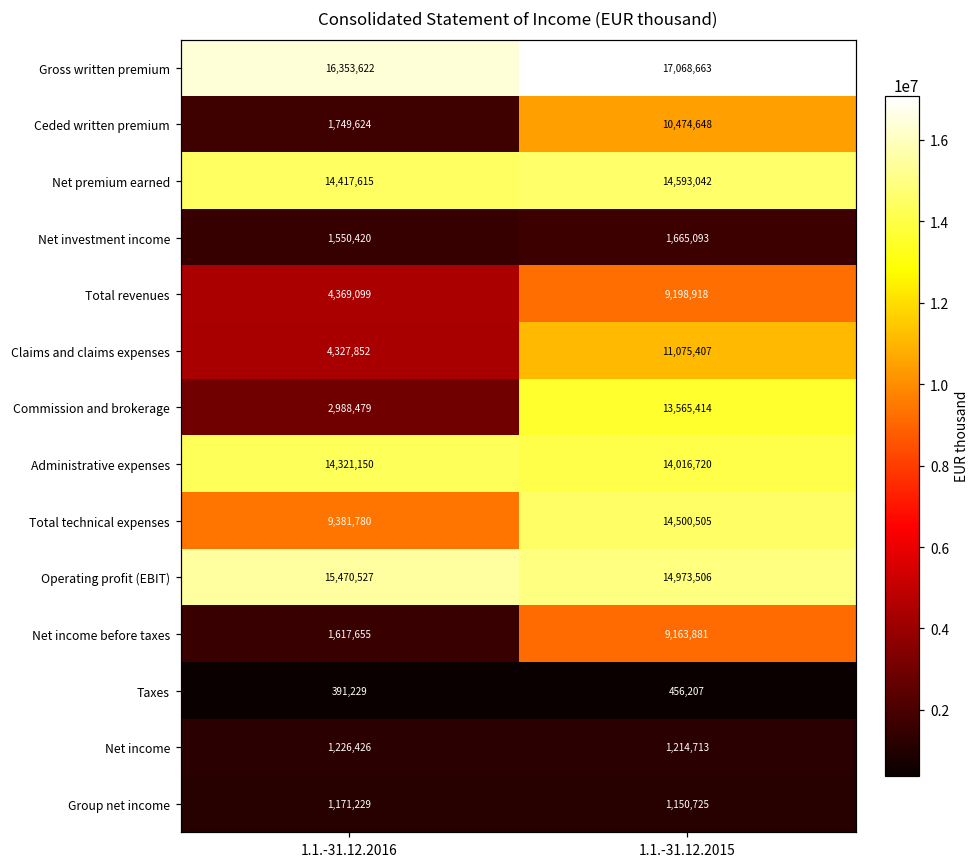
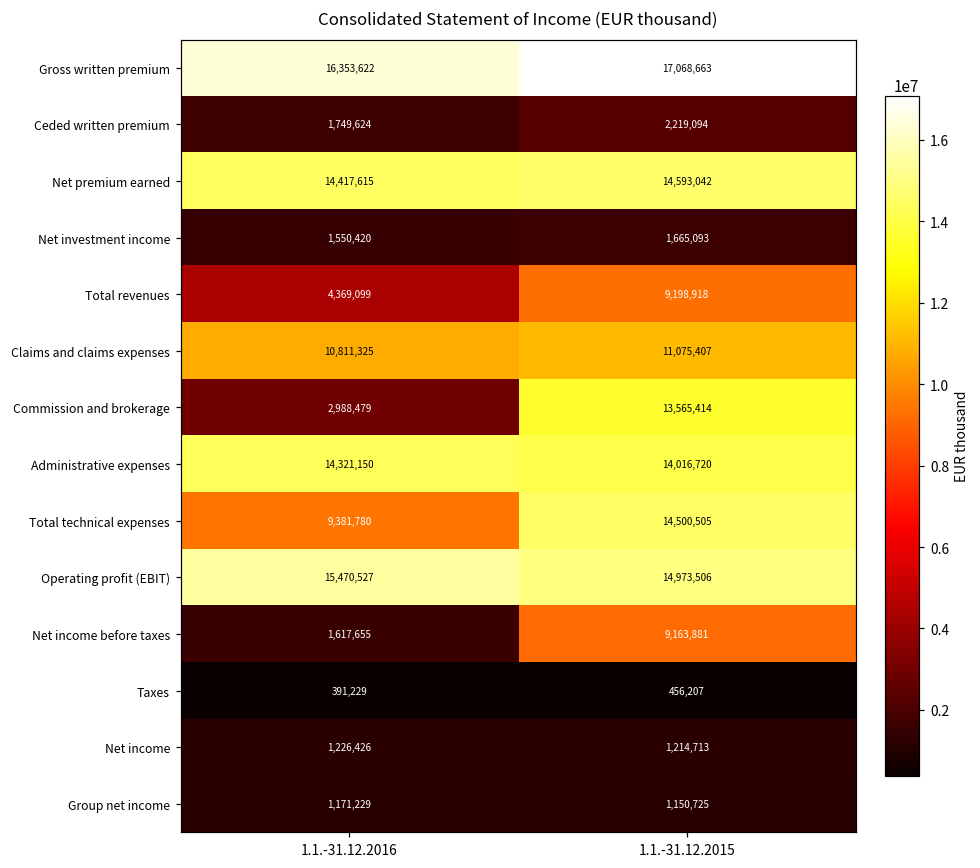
Ceded written premium, 1.1.-31.12.2015: 10,474,648 -> 2,219,094
Claims and claims expenses, 1.1.-31.12.2016: 4,327,852 -> 10,811,325
